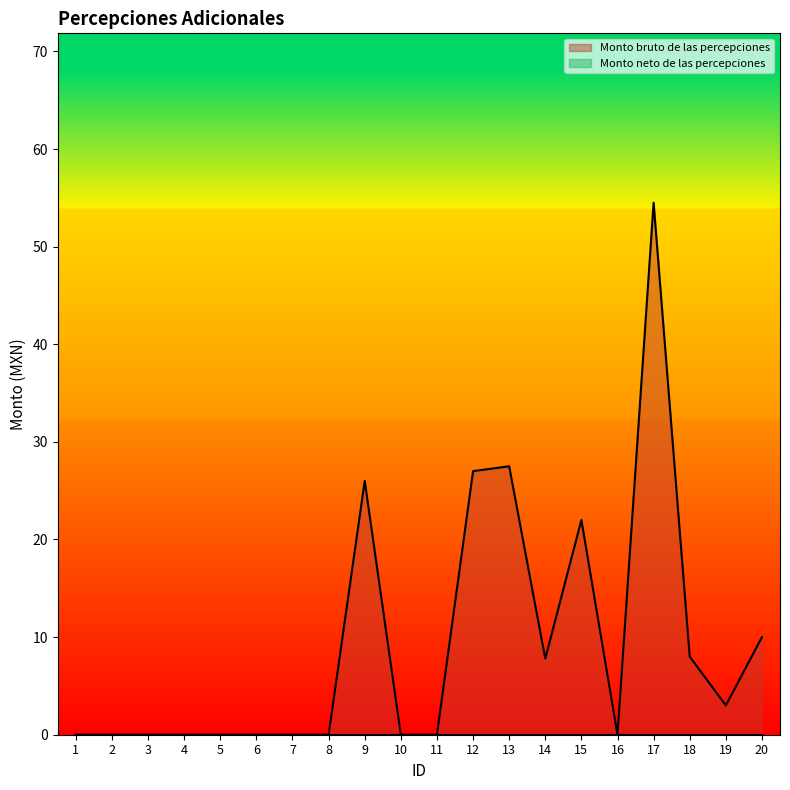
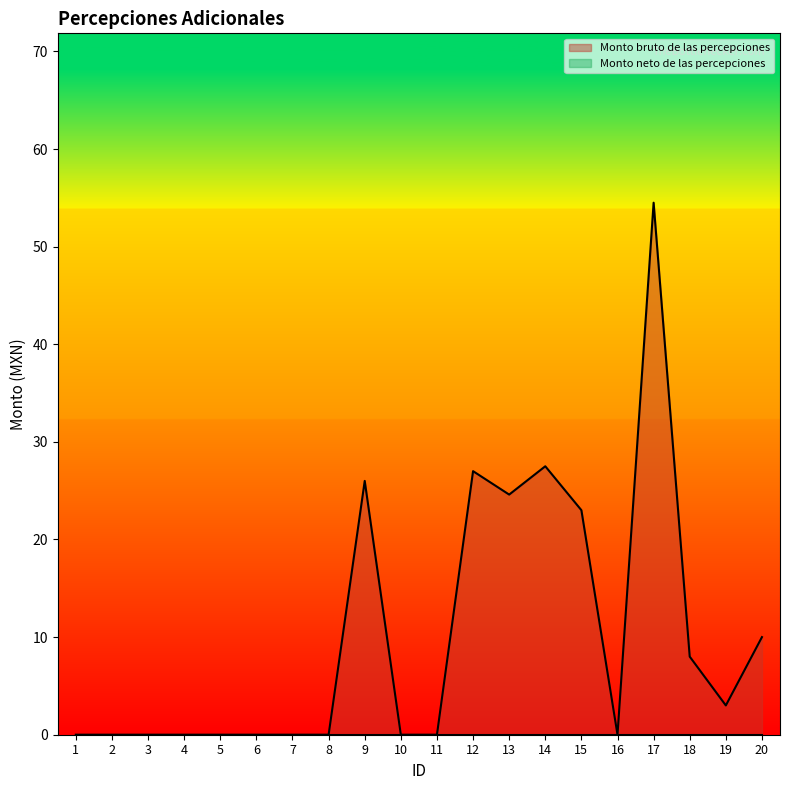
Monto bruto de las percepciones, 13: 28 -> 25
Monto bruto de las percepciones, 14: 8 -> 28
Monto bruto de las percepciones, 15: 22 -> 23
